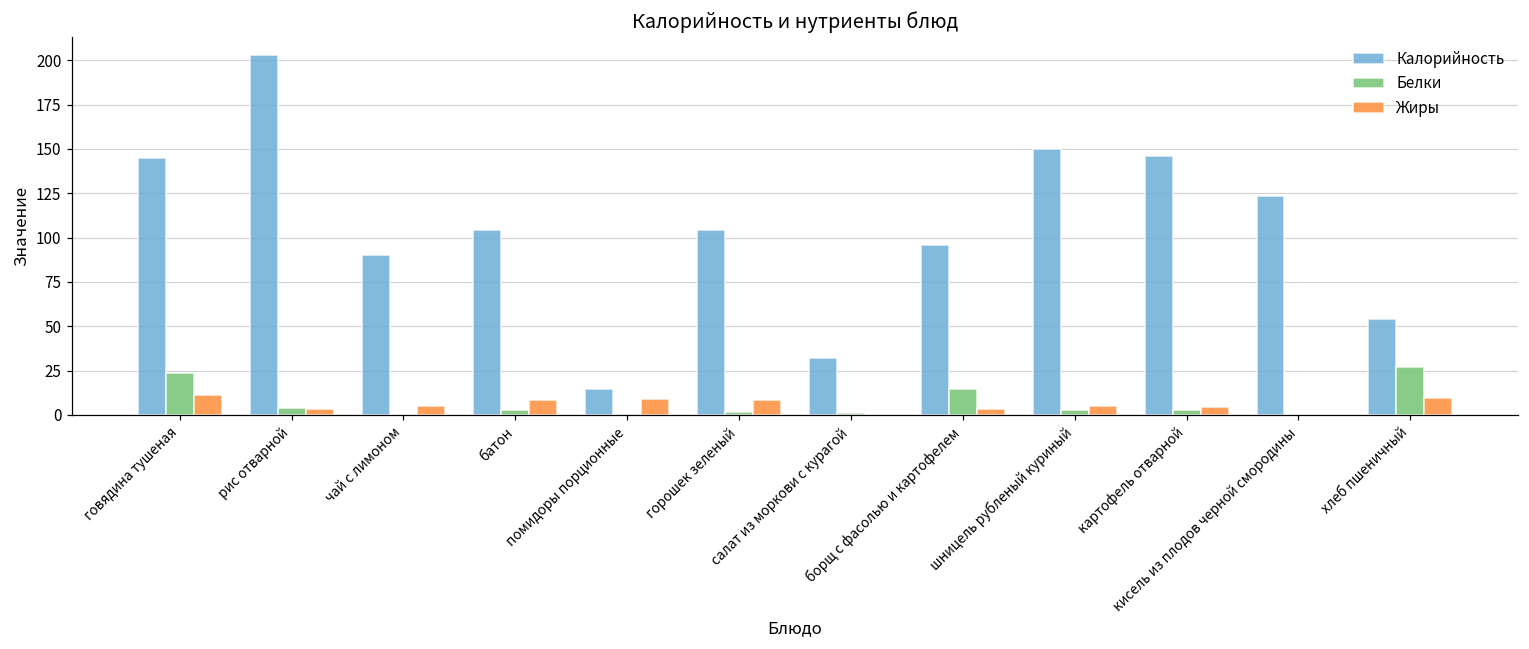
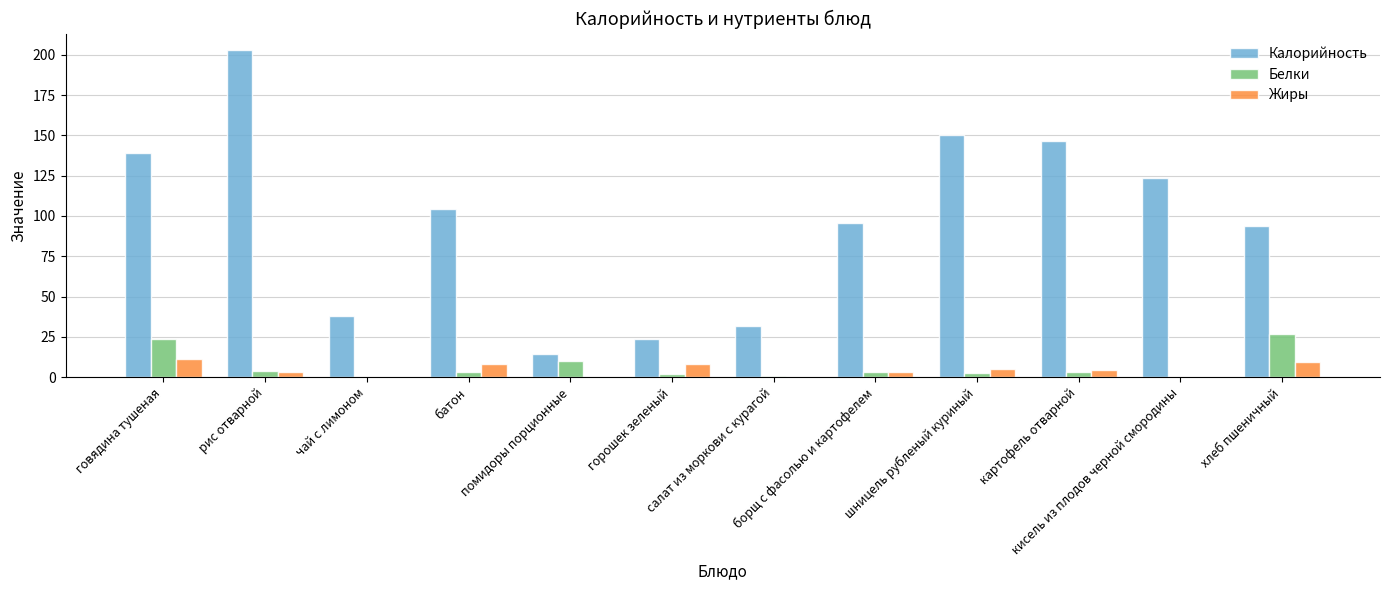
Калорийность, говядина тушеная: 145 -> 139
Калорийность, чай с лимоном: 90 -> 38
Жиры, чай с лимоном: 5 -> 0
Белки, помидоры порционные: 1 -> 10
Жиры, помидоры порционные: 9 -> 0
Калорийность, горошек зеленый: 104 -> 24
Белки, борщ с фасолью и картофелем: 14 -> 3
Калорийность, хлеб пшеничный: 54 -> 94
